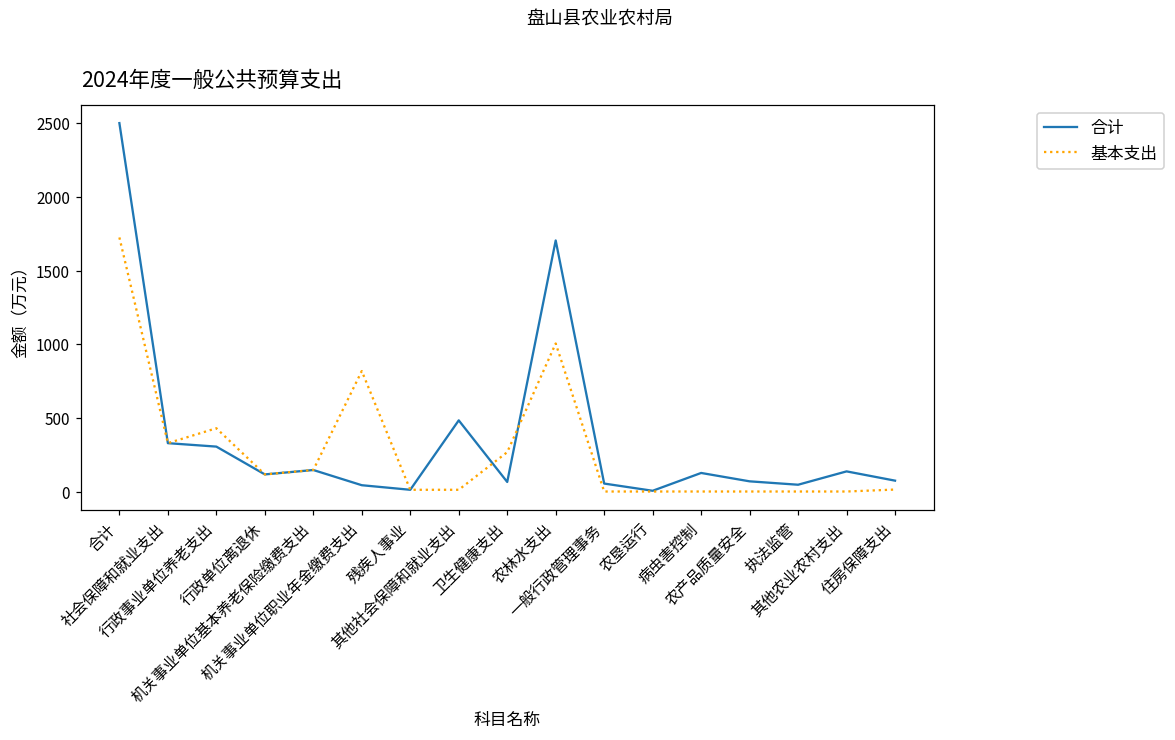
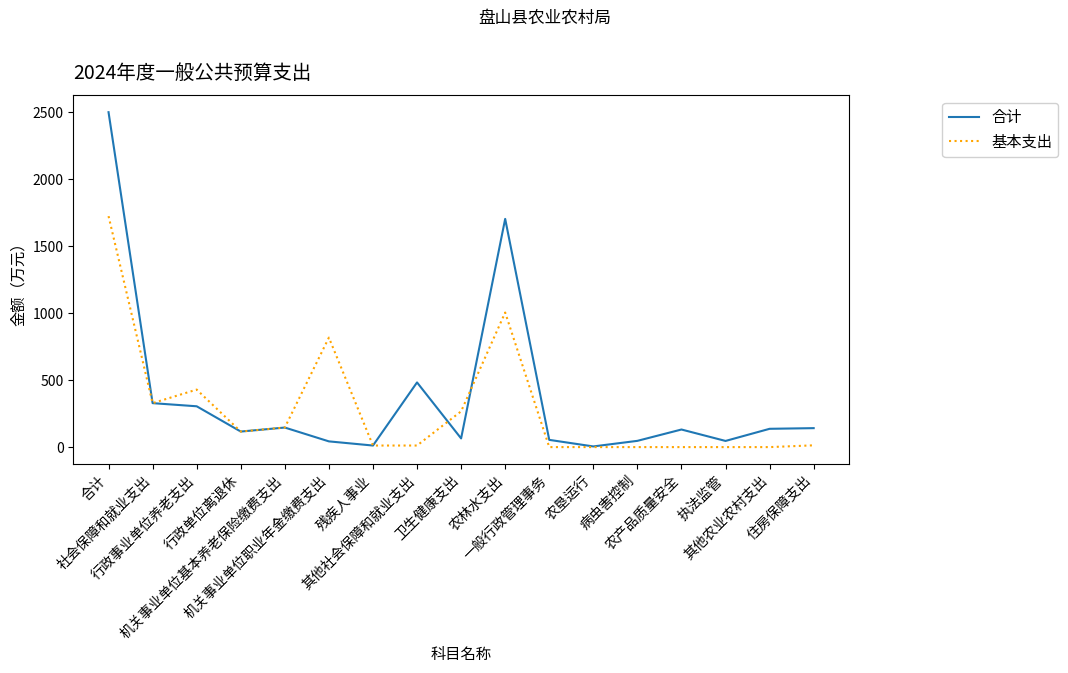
合计, 病虫害控制: 130 -> 50
合计, 农产品质量安全: 70 -> 130
合计, 住房保障支出: 70 -> 140
